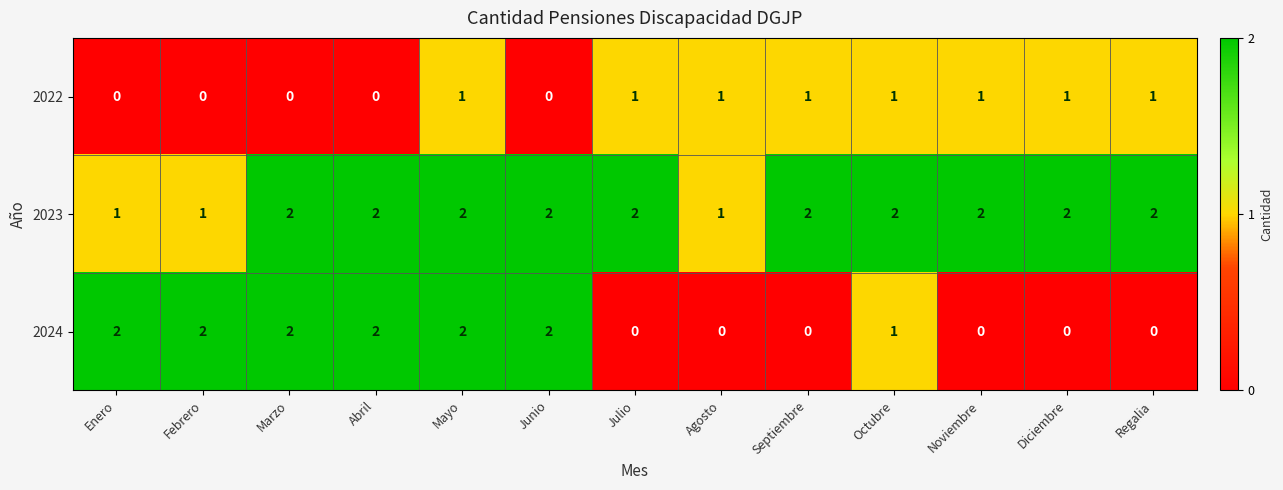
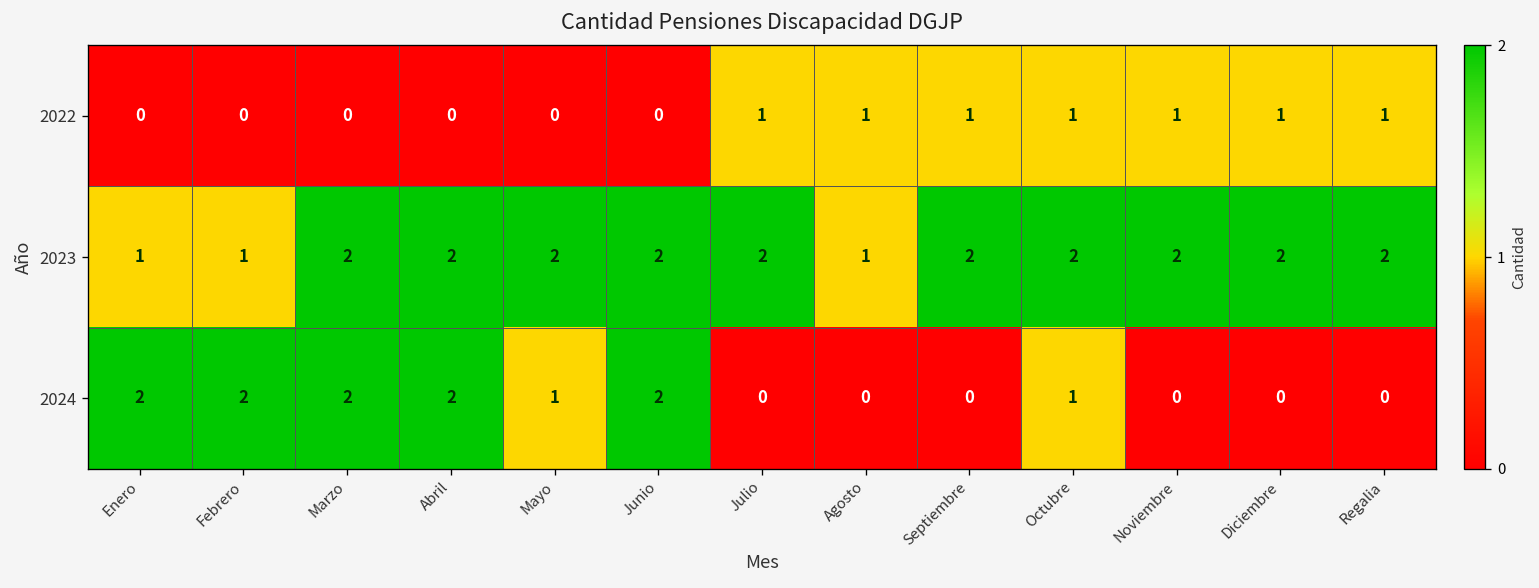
2022, Mayo: 1 -> 0
2024, Mayo: 2 -> 1
